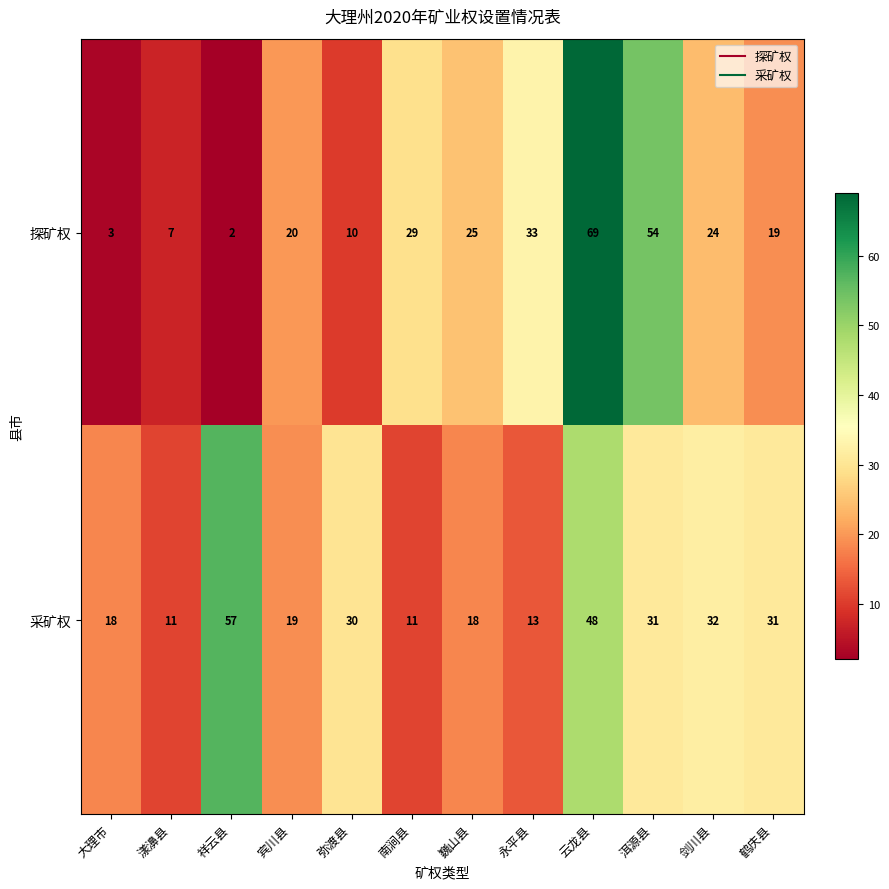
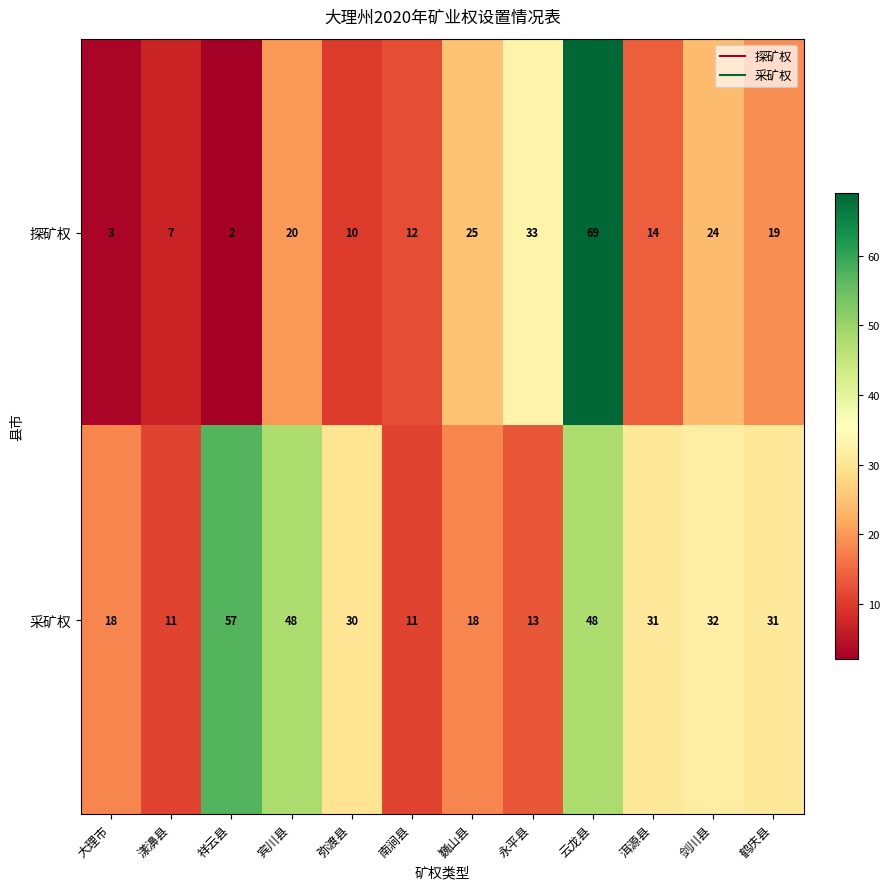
探矿权, 南涧县: 29 -> 12
探矿权, 洱源县: 54 -> 14
采矿权, 宾川县: 19 -> 48
